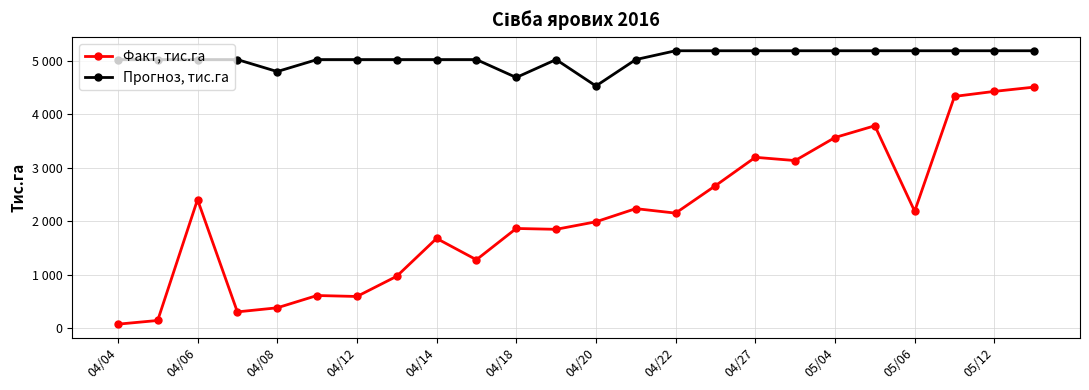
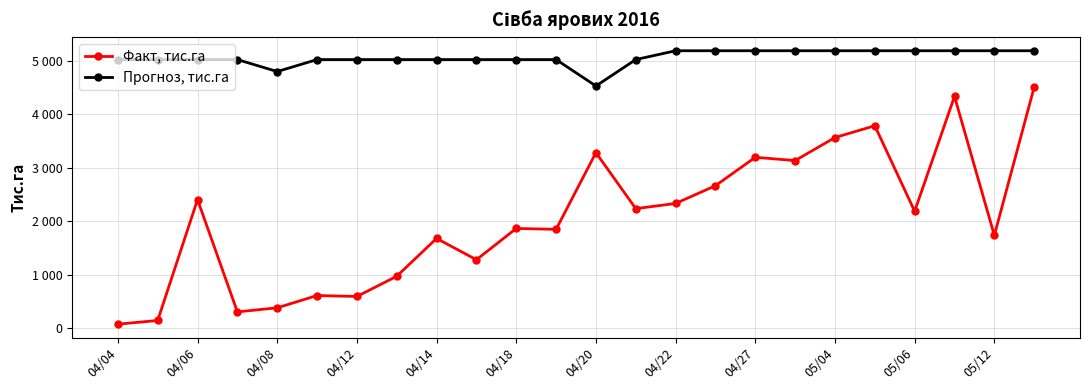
Прогноз, тис.га, 04/18: 4700 -> 5000
Факт, тис.га, 04/20: 2000 -> 3300
Факт, тис.га, 04/22: 2200 -> 2300
Факт, тис.га, 05/12: 4400 -> 1700
